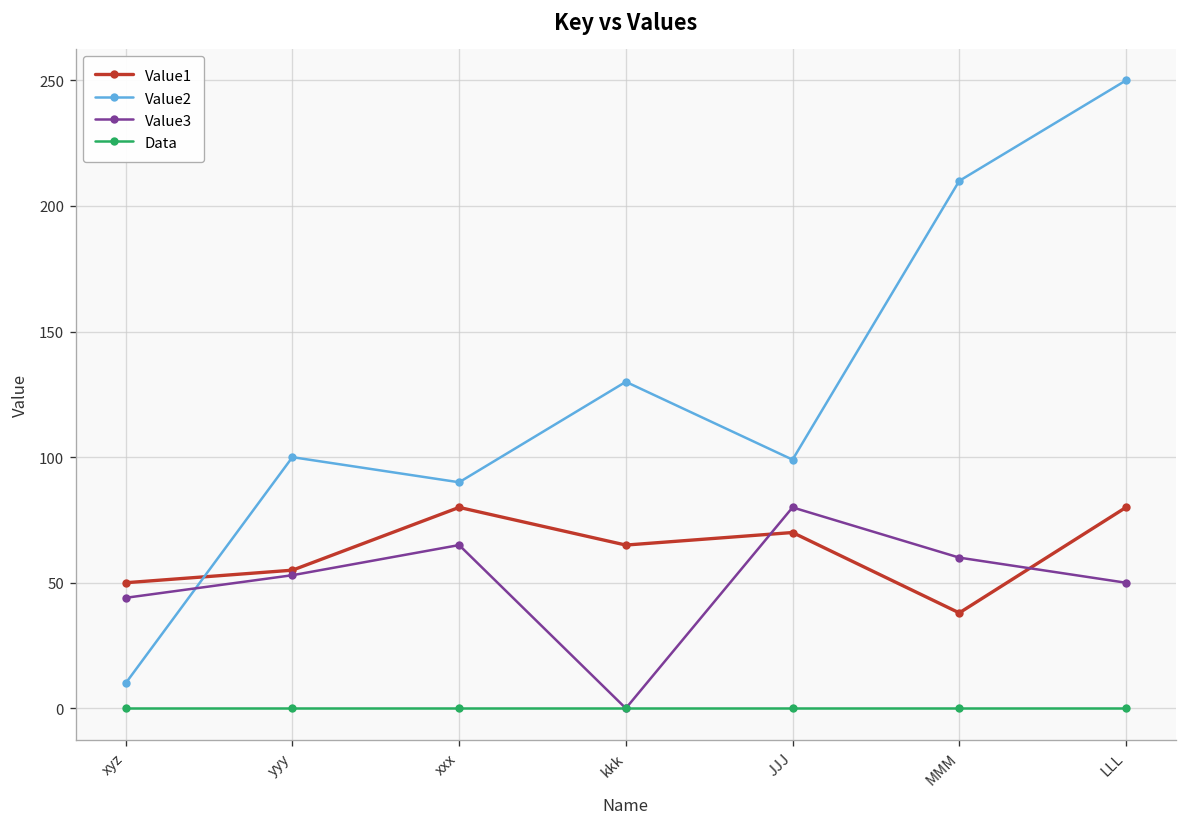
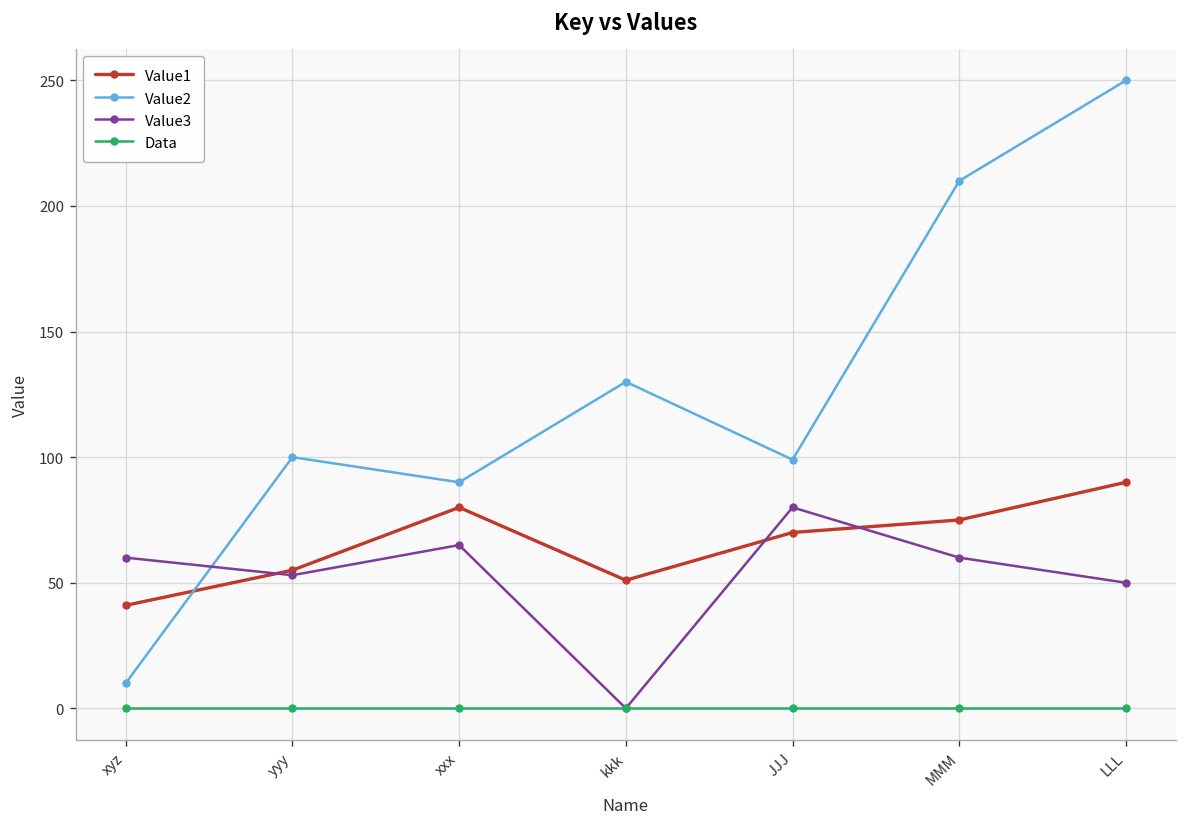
Value1, xyz: 50 -> 41
Value3, xyz: 44 -> 60
Value1, kkk: 65 -> 51
Value1, MMM: 38 -> 75
Value1, LLL: 80 -> 90
